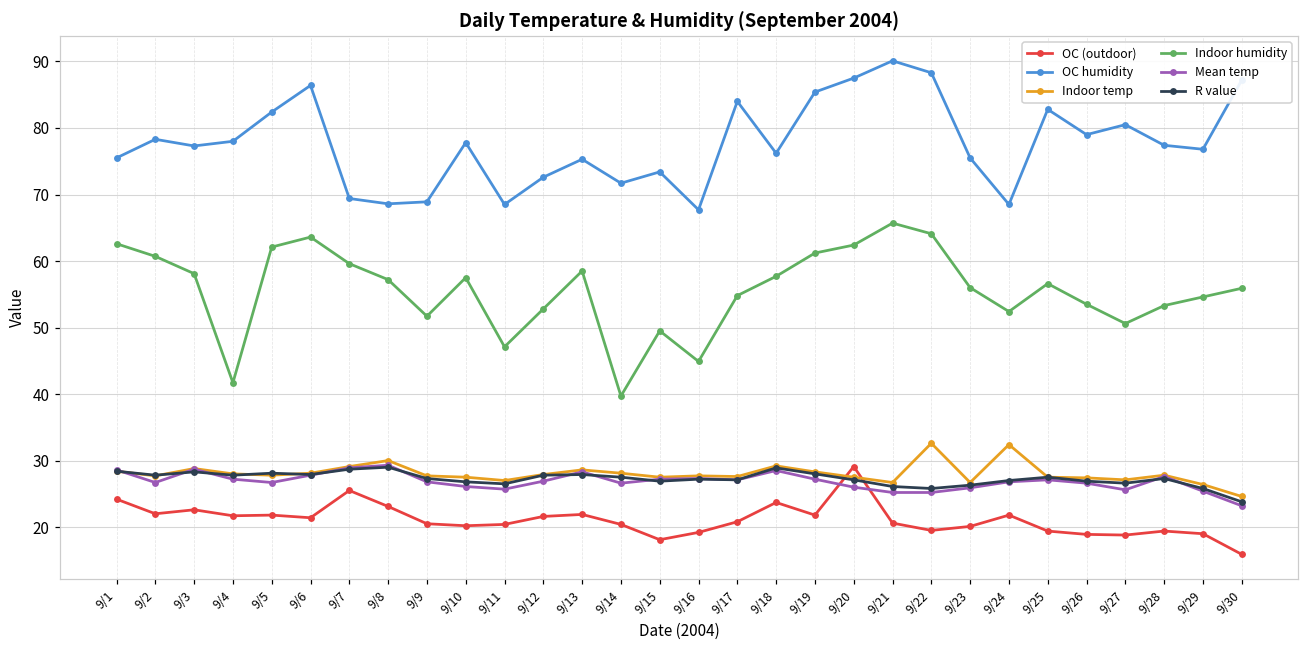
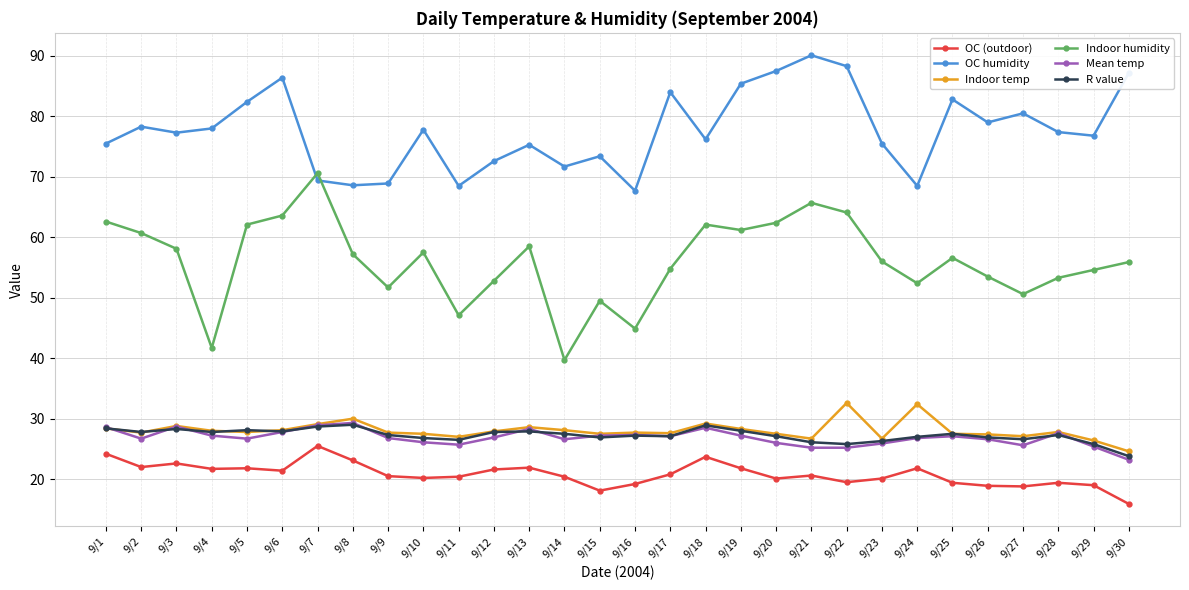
Indoor humidity, 9/7: 60 -> 71
Indoor humidity, 9/18: 58 -> 62
OC (outdoor), 9/20: 29 -> 20
